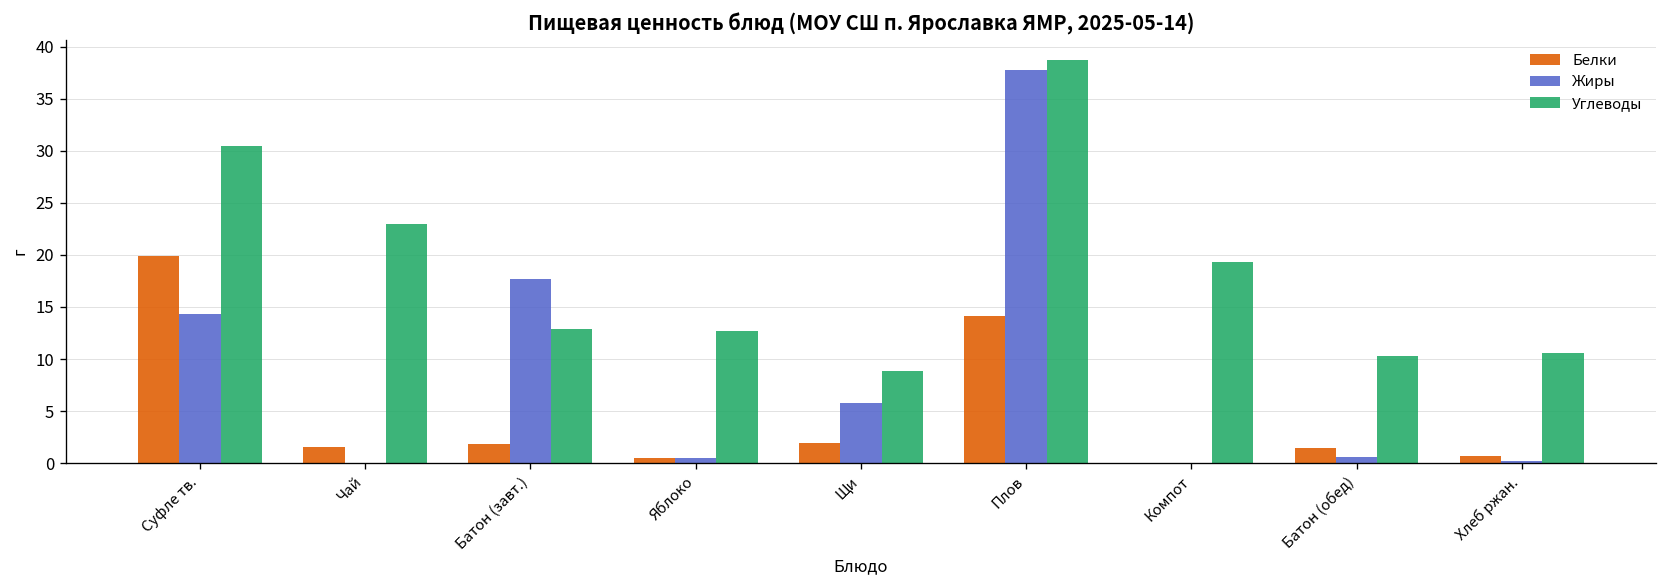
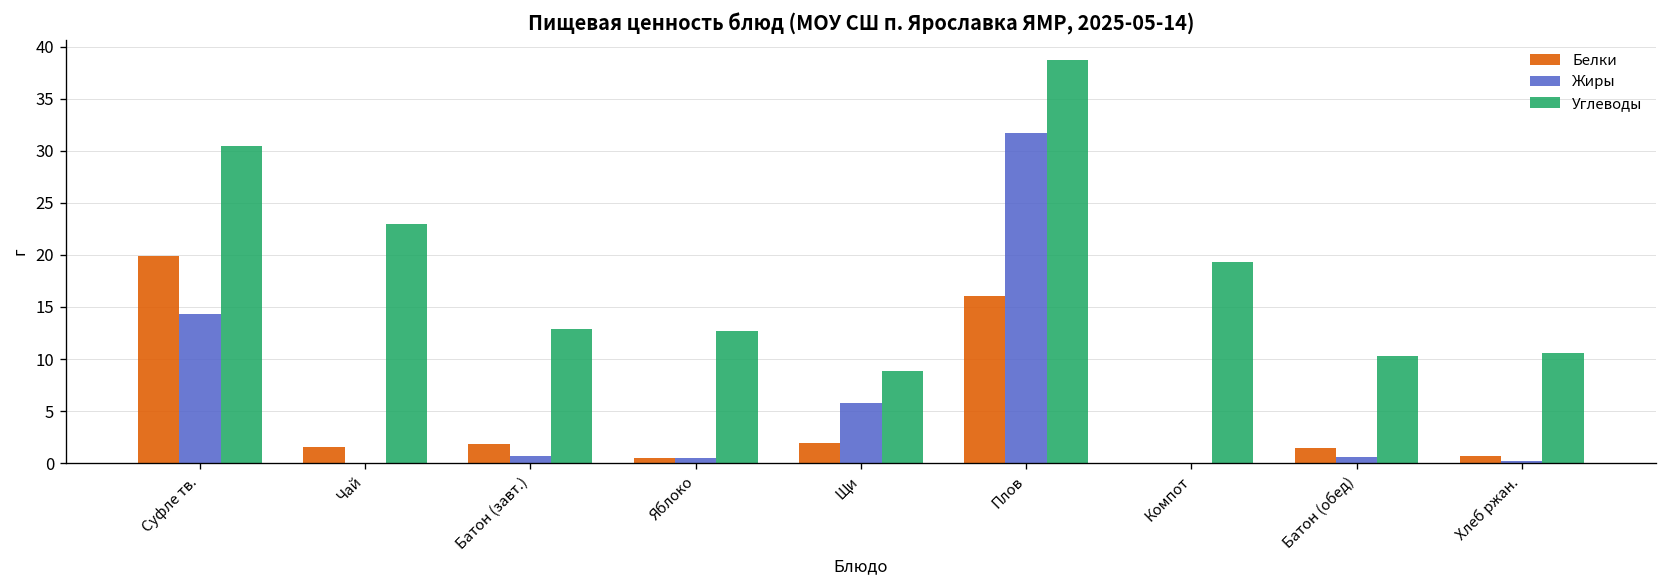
Жиры, Батон (завт.): 18 -> 1
Белки, Плов: 14 -> 16
Жиры, Плов: 38 -> 32
